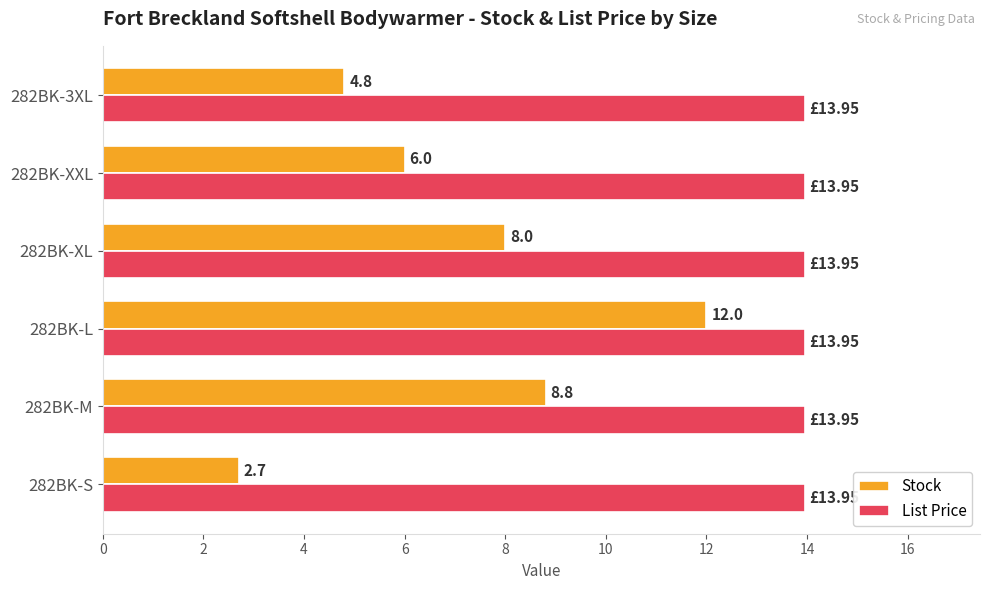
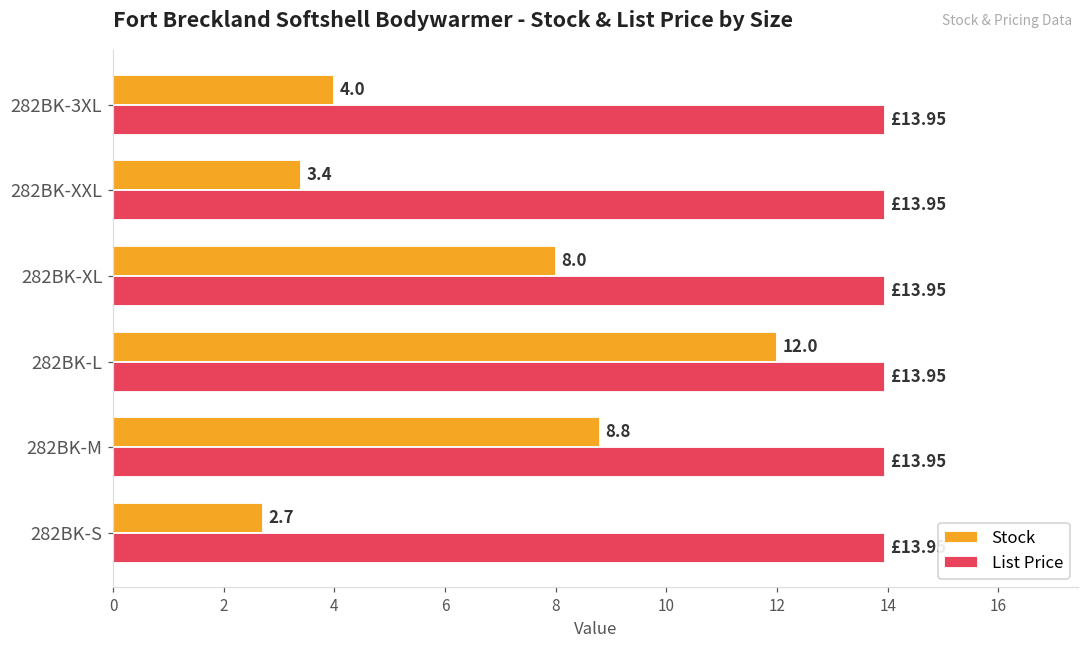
Stock, 282BK-3XL: 4.8 -> 4.0
Stock, 282BK-XXL: 6.0 -> 3.4
